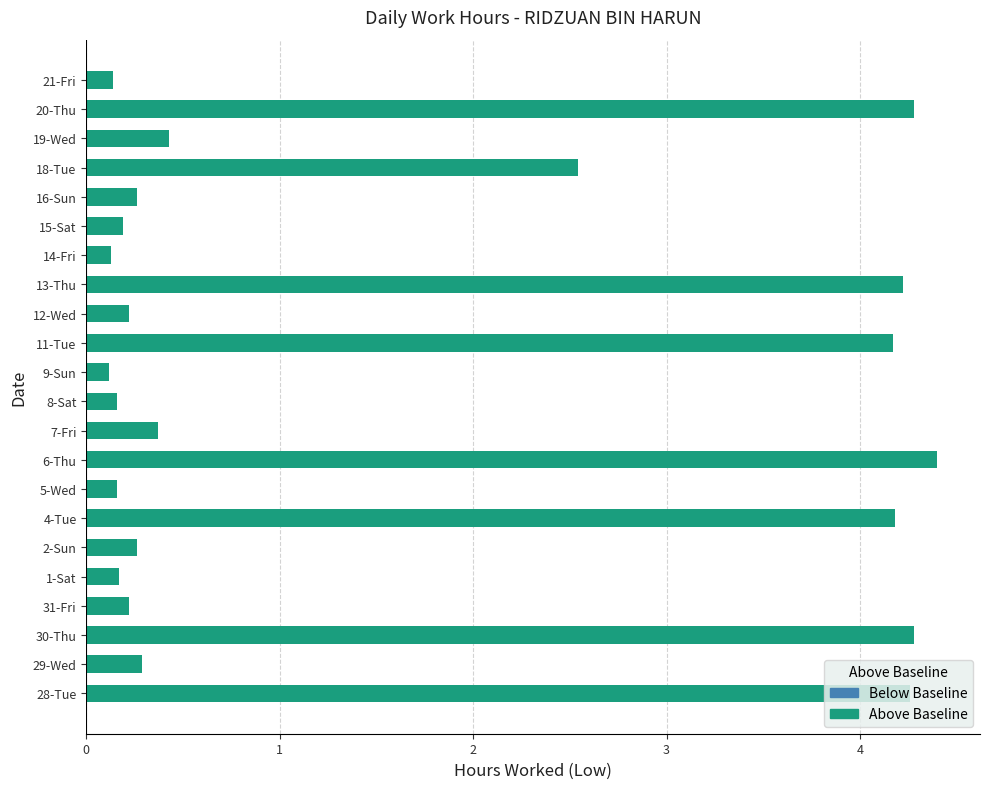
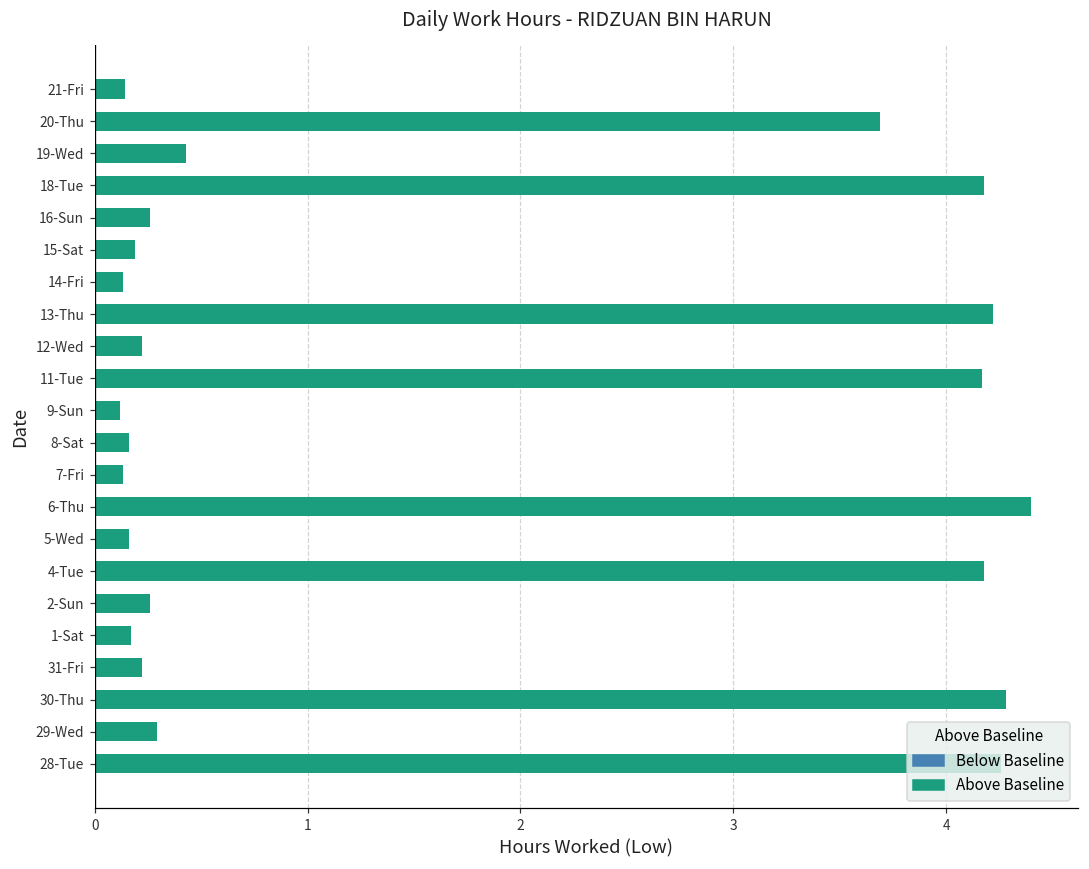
20-Thu: 4.28 -> 3.69
18-Tue: 2.54 -> 4.18
7-Fri: 0.37 -> 0.13
